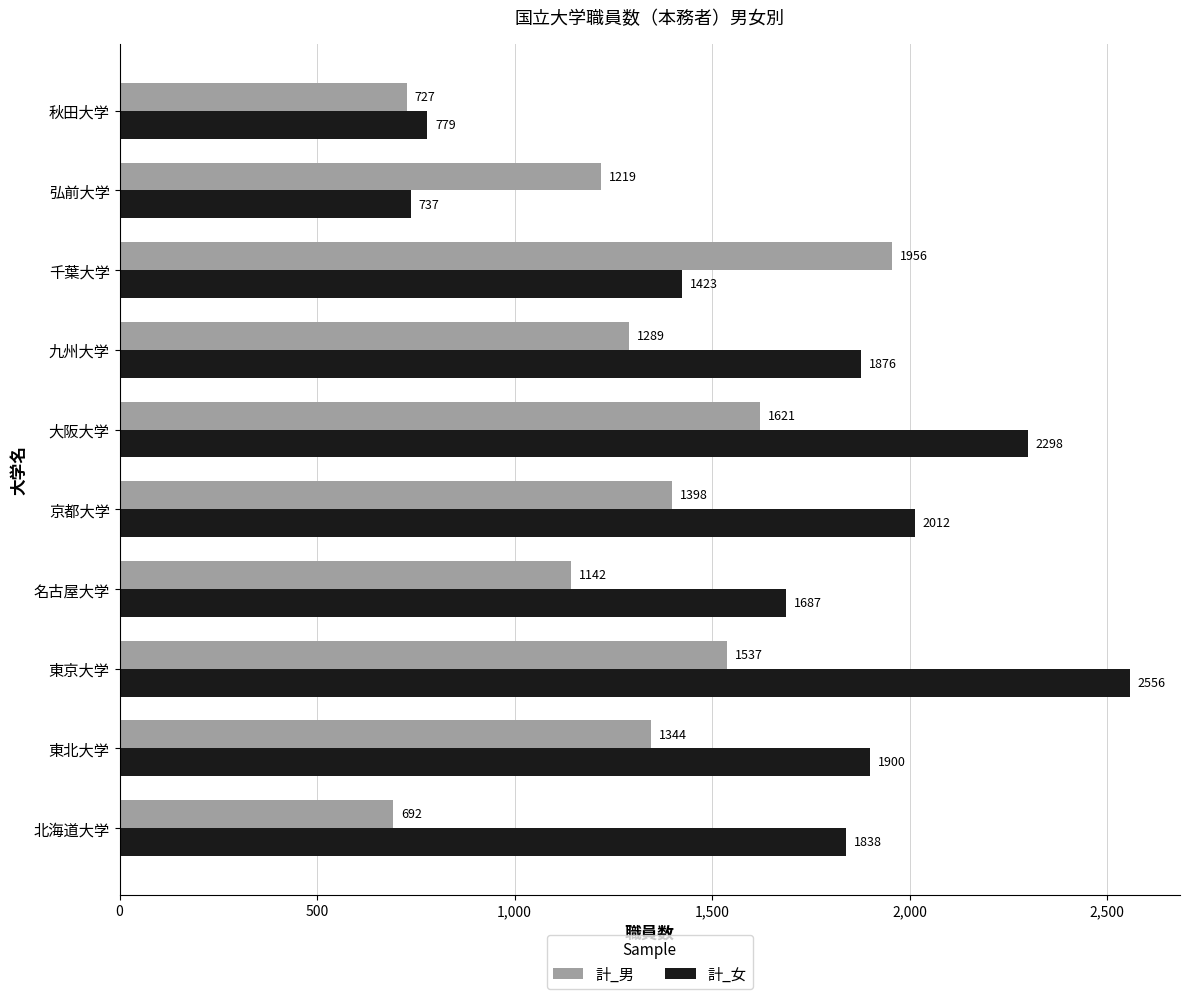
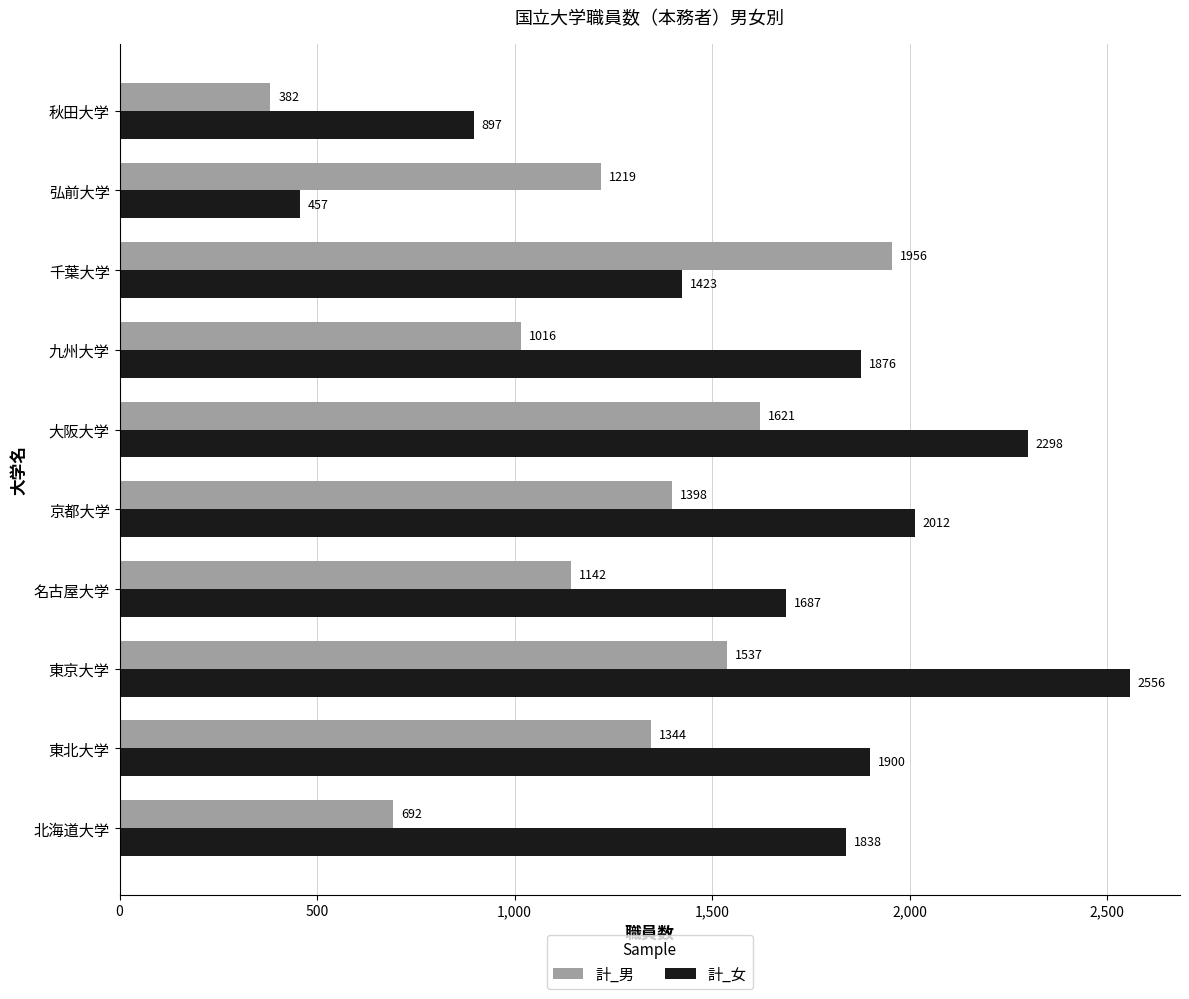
計_男, 秋田大学: 727 -> 382
計_女, 秋田大学: 779 -> 897
計_女, 弘前大学: 737 -> 457
計_男, 九州大学: 1289 -> 1016
